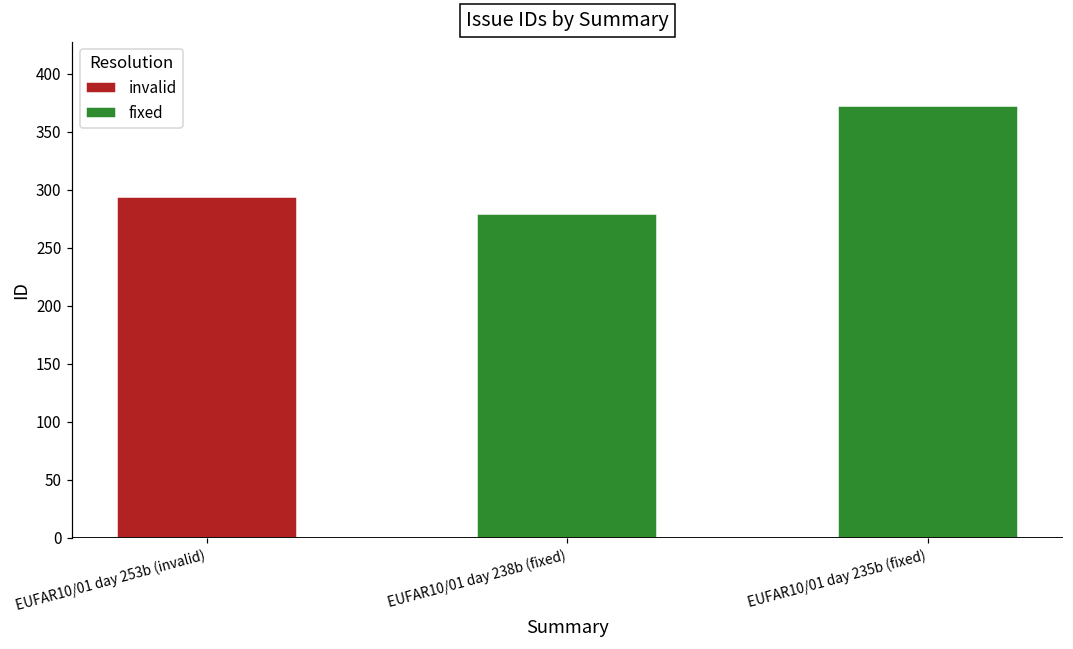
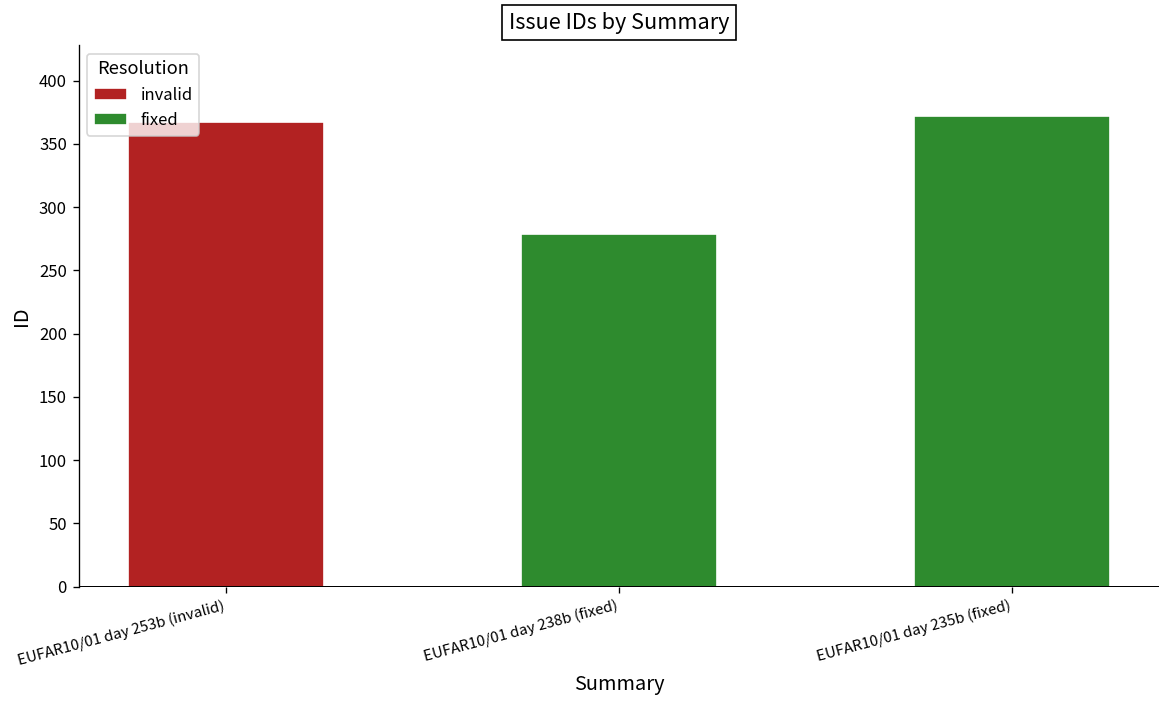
invalid, EUFAR10/01 day 253b (invalid): 294 -> 367
